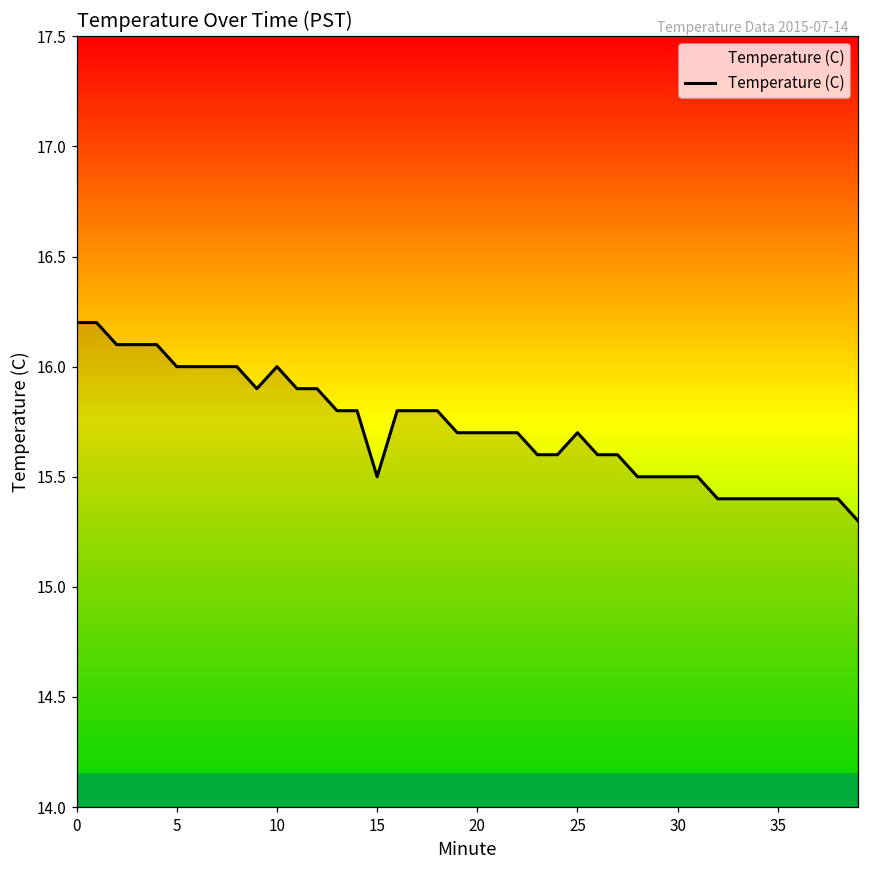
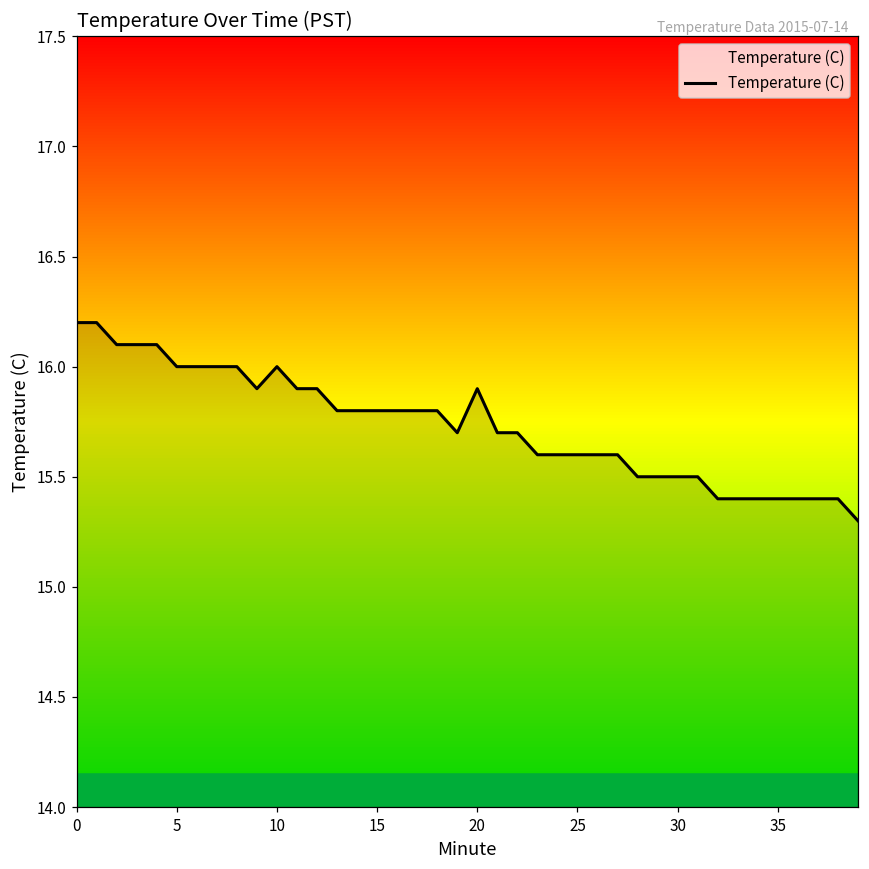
15: 15.5 -> 15.8
20: 15.7 -> 15.9
25: 15.7 -> 15.6
